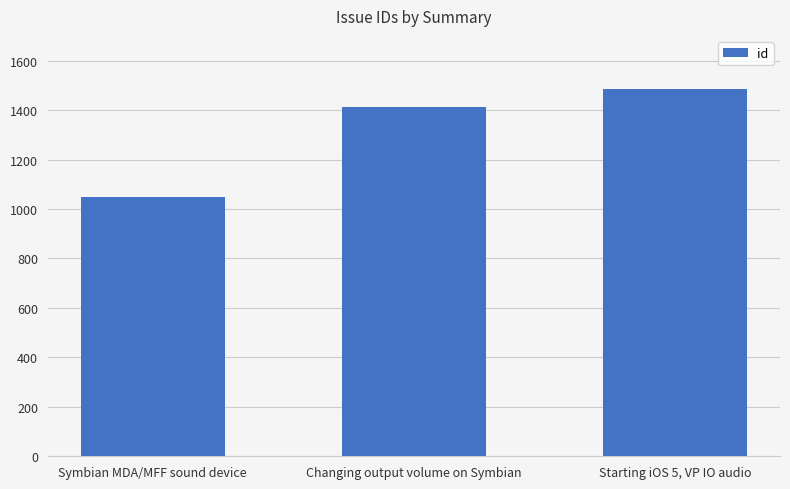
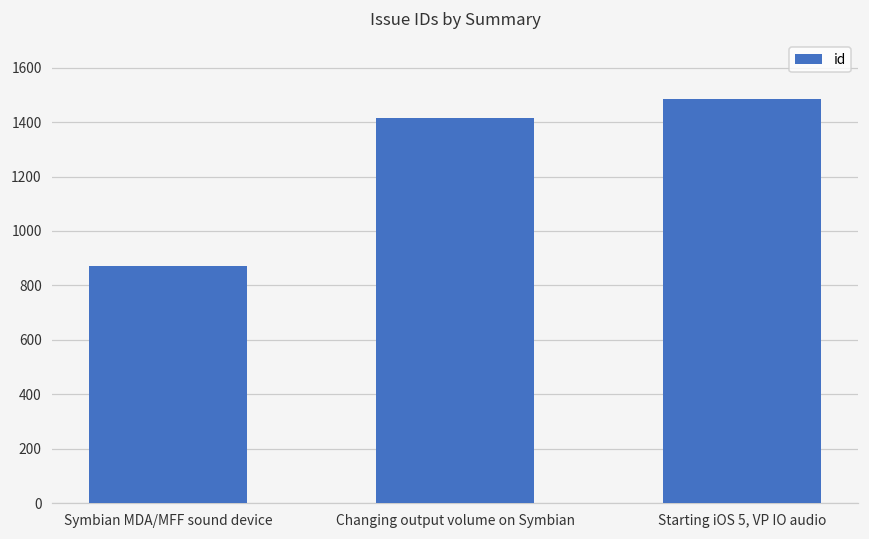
Symbian MDA/MFF sound device: 1050 -> 870
